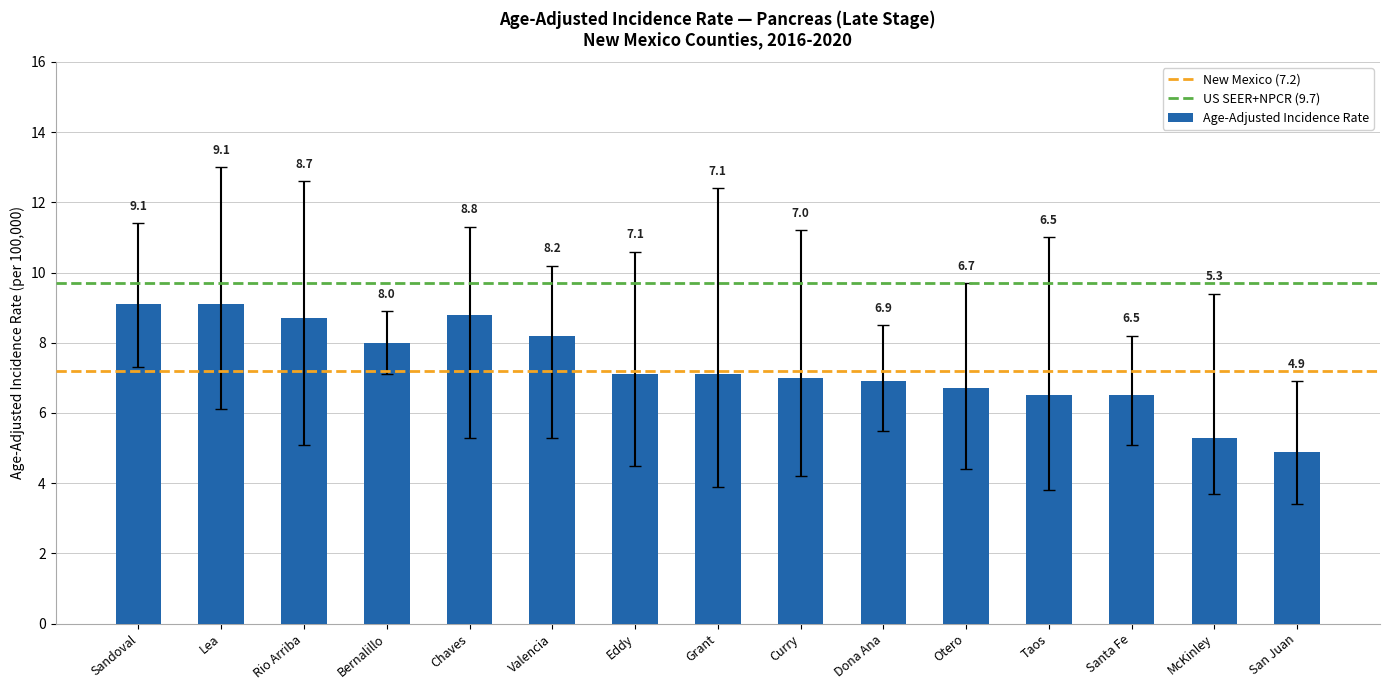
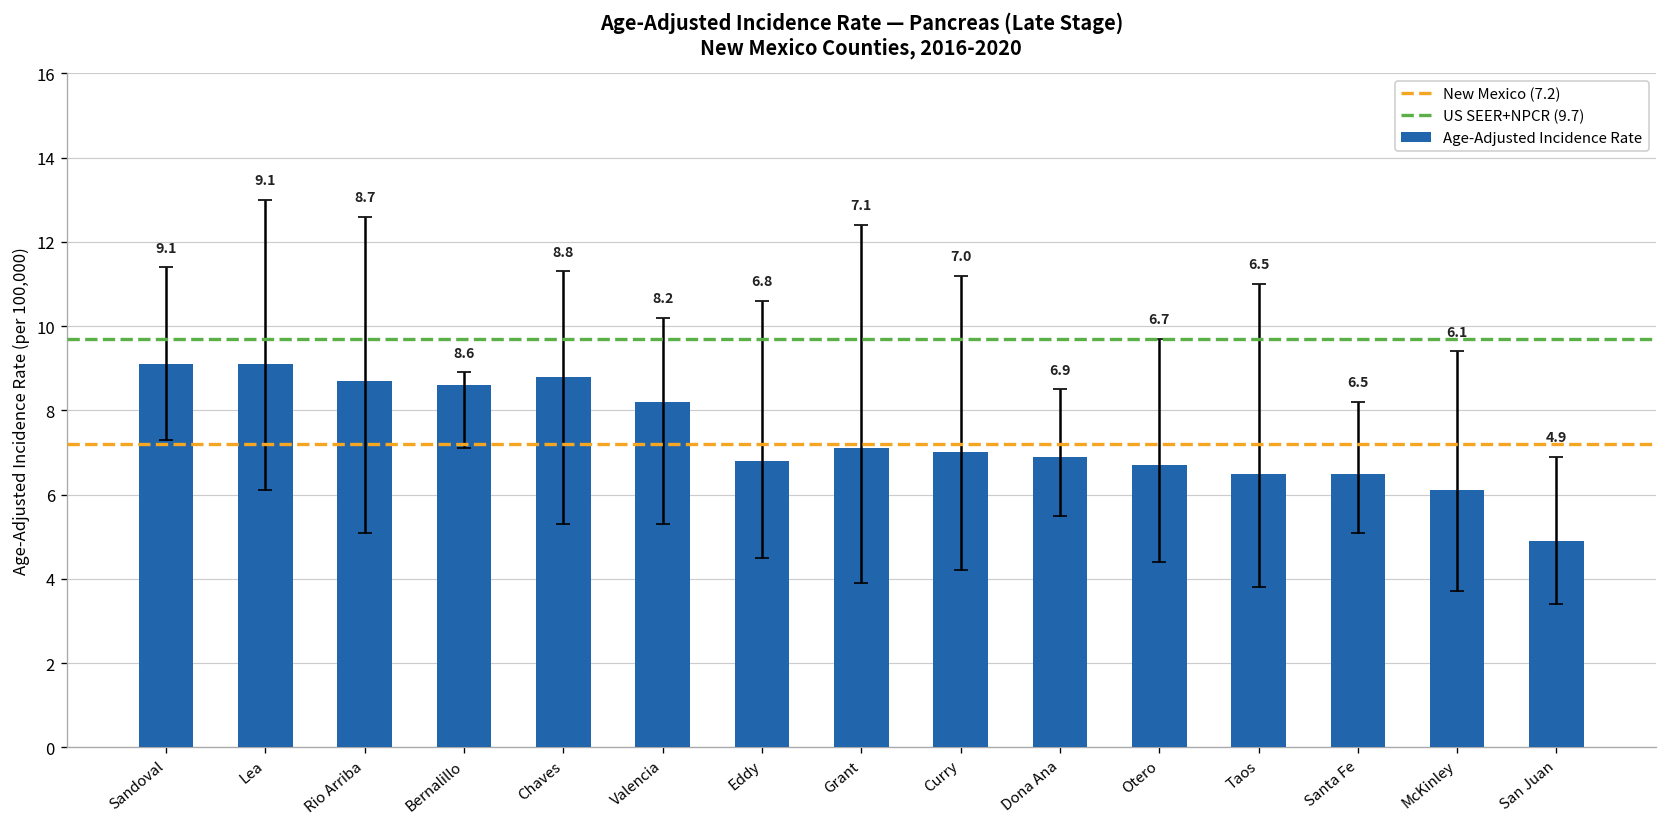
Age-Adjusted Incidence Rate, Bernalillo: 8.0 -> 8.6
Age-Adjusted Incidence Rate, Eddy: 7.1 -> 6.8
Age-Adjusted Incidence Rate, McKinley: 5.3 -> 6.1
